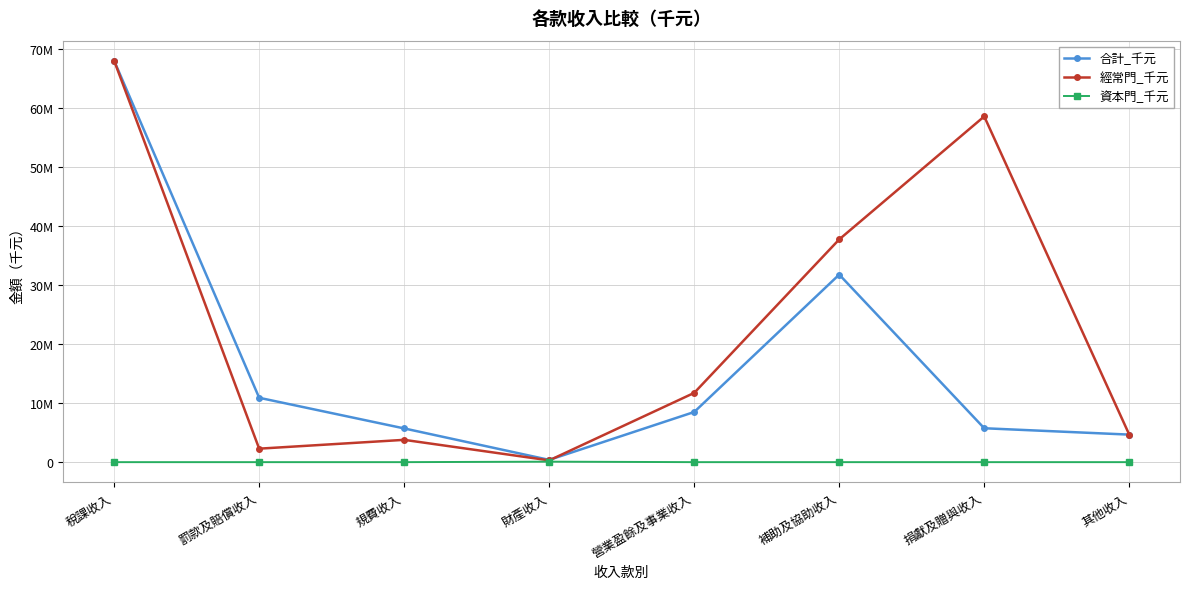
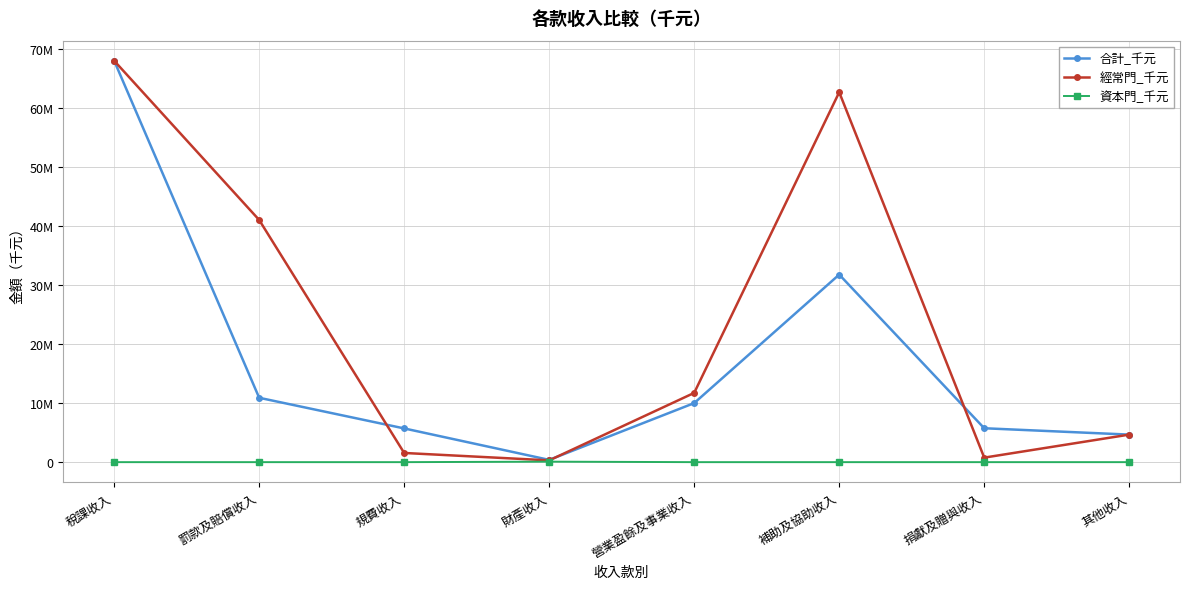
經常門_千元, 罰款及賠償收入: 2000000 -> 41000000
經常門_千元, 規費收入: 4000000 -> 2000000
合計_千元, 營業盈餘及事業收入: 8000000 -> 10000000
經常門_千元, 補助及協助收入: 38000000 -> 63000000
經常門_千元, 捐獻及贈與收入: 59000000 -> 1000000
